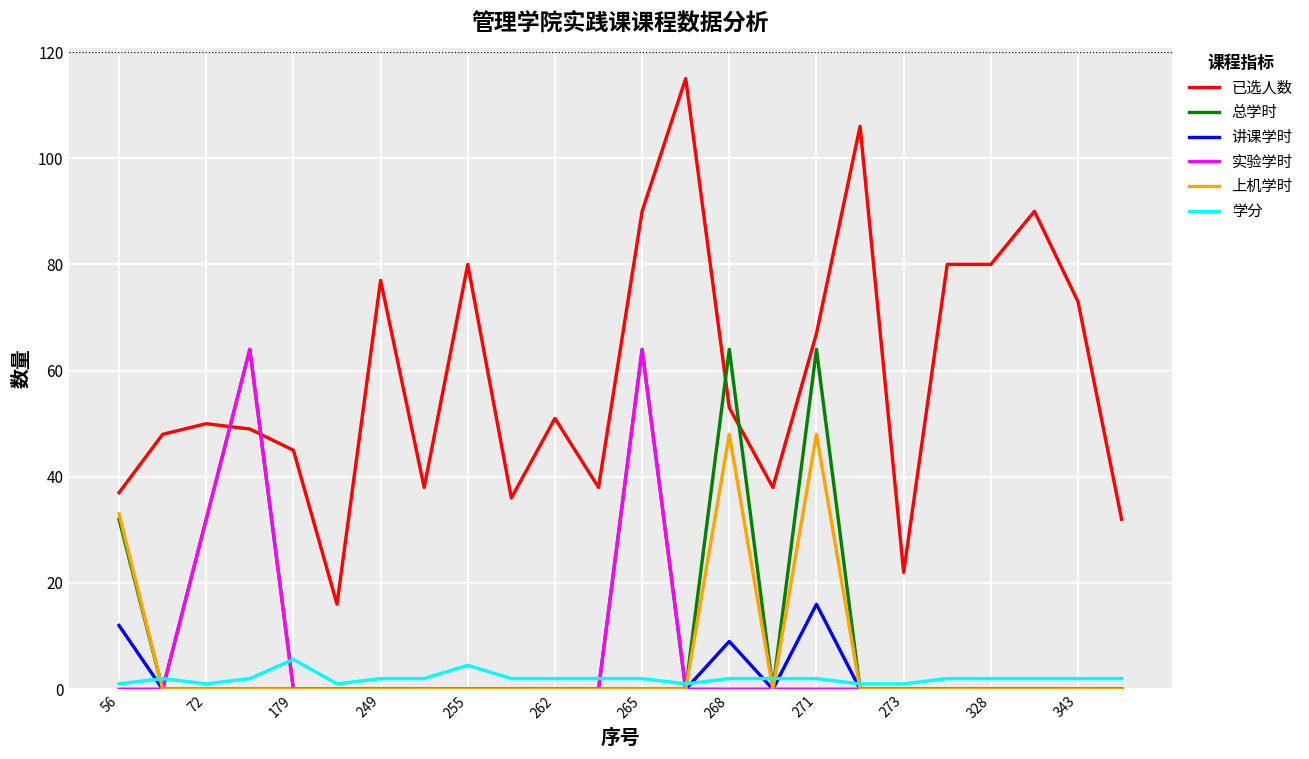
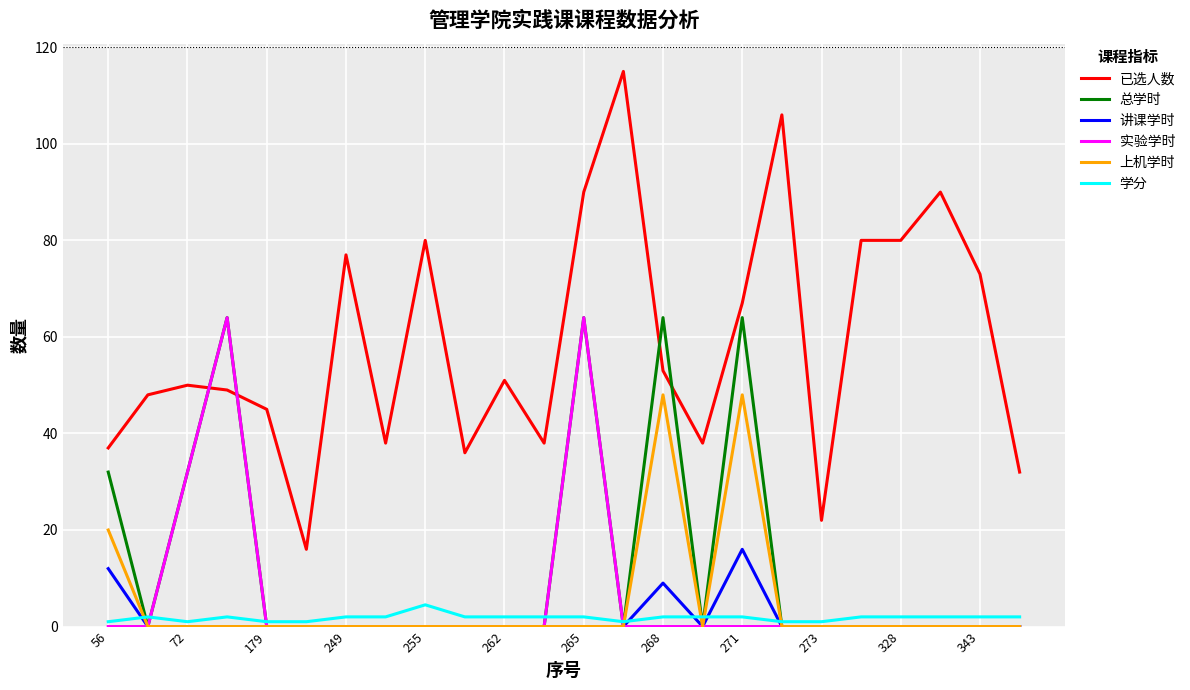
上机学时, 56: 33 -> 20
学分, 179: 6 -> 1
